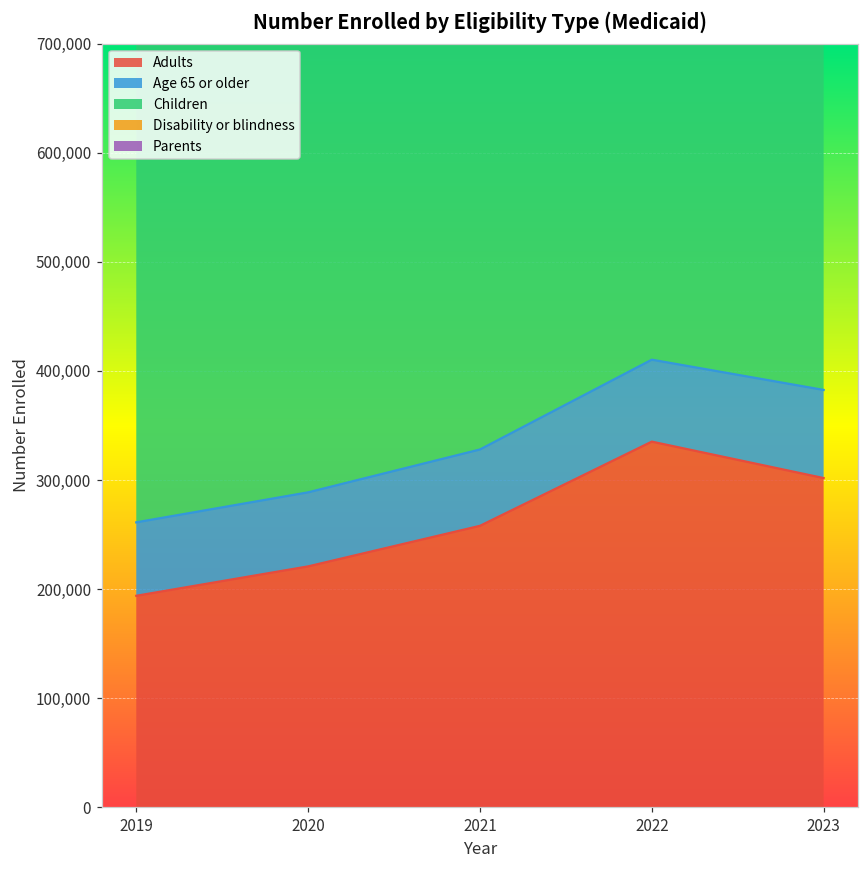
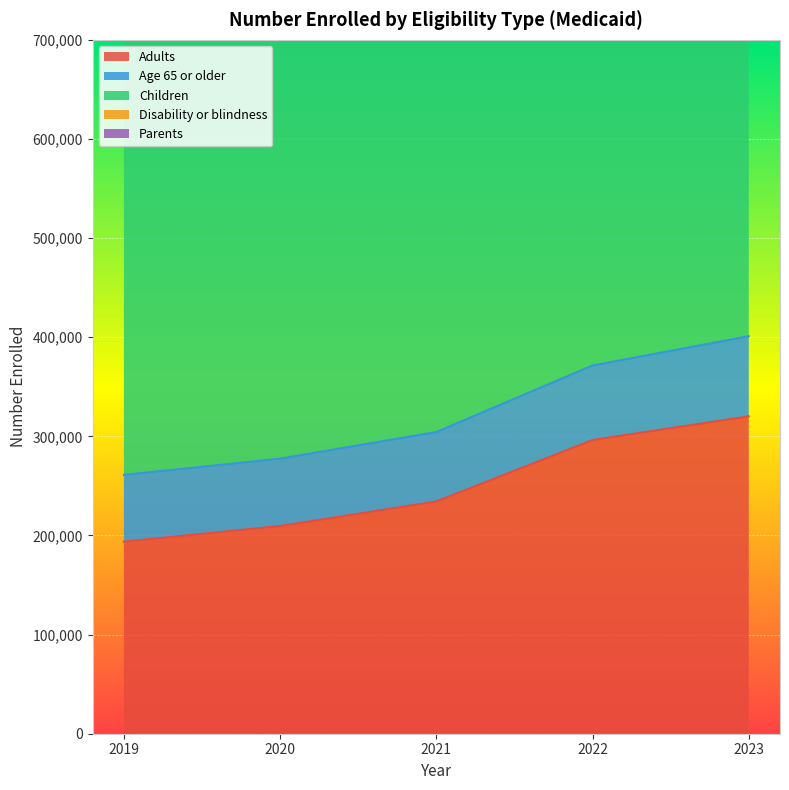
Adults, 2020: 220,000 -> 210,000
Adults, 2021: 260,000 -> 230,000
Adults, 2022: 340,000 -> 300,000
Adults, 2023: 300,000 -> 320,000
